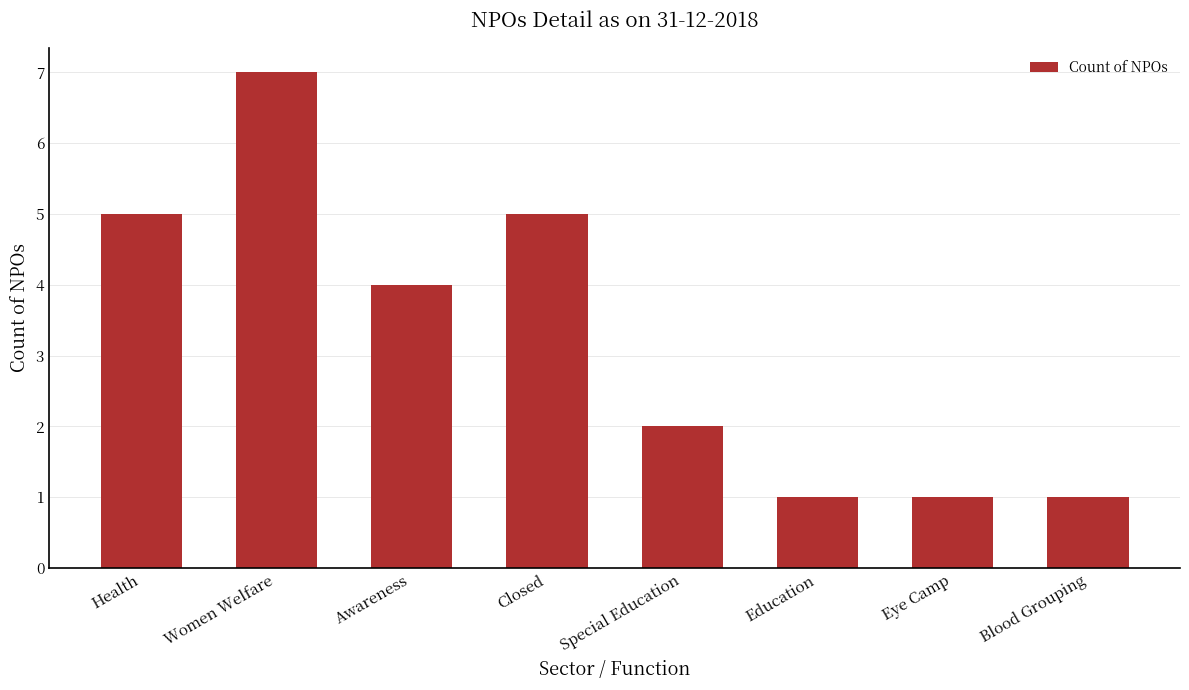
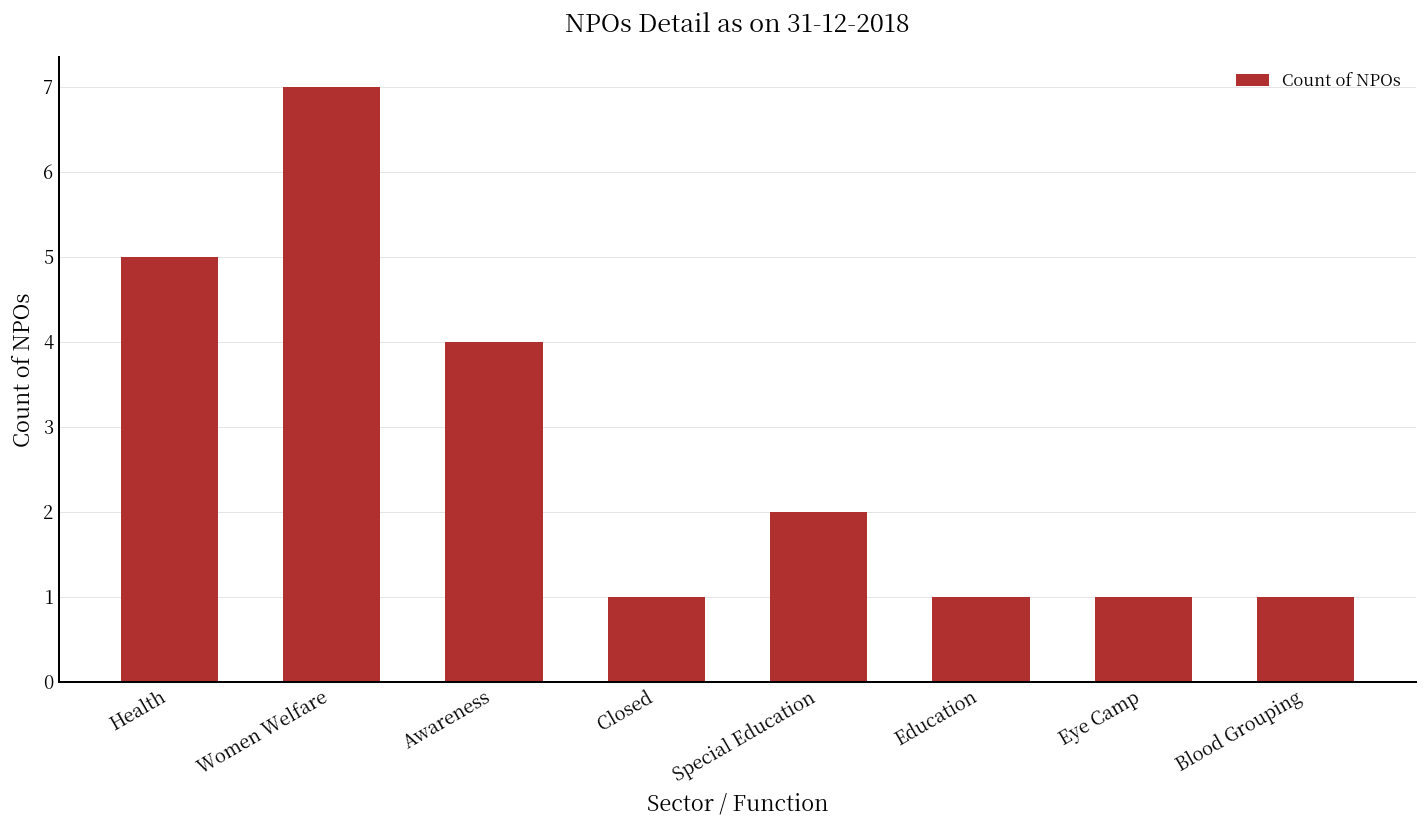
Closed: 5 -> 1
